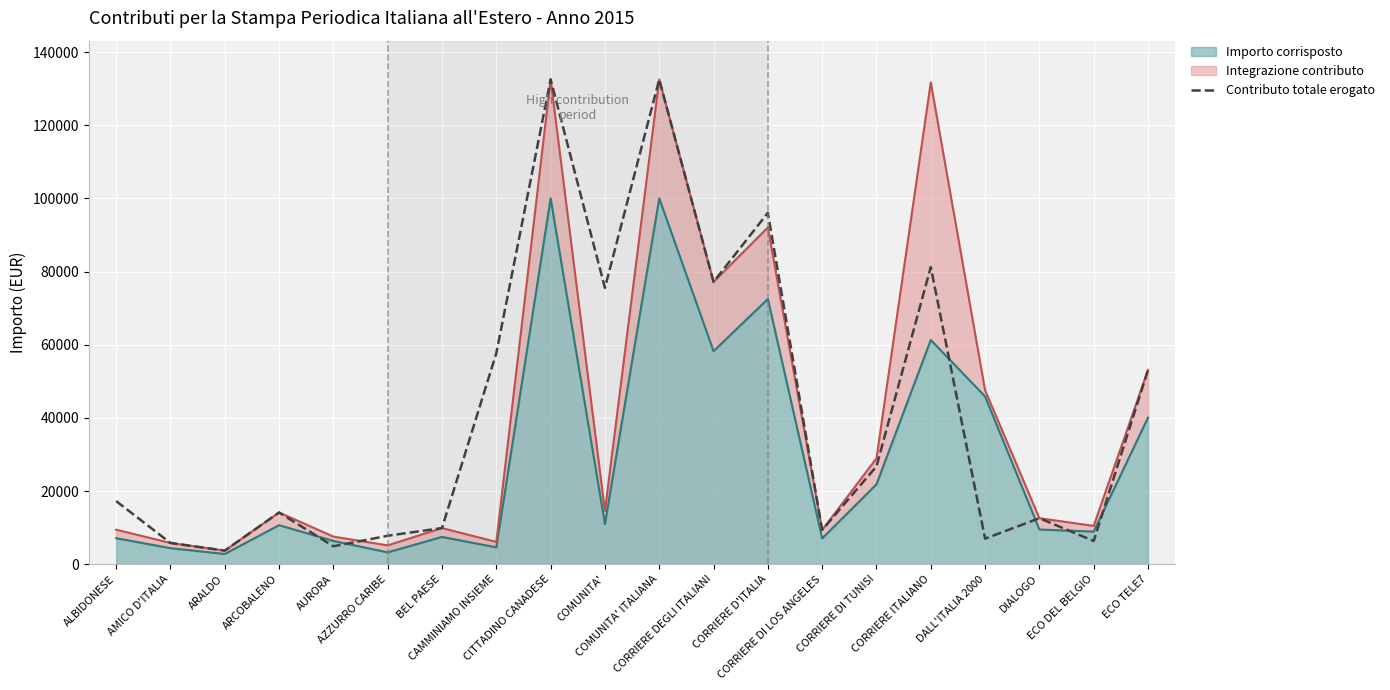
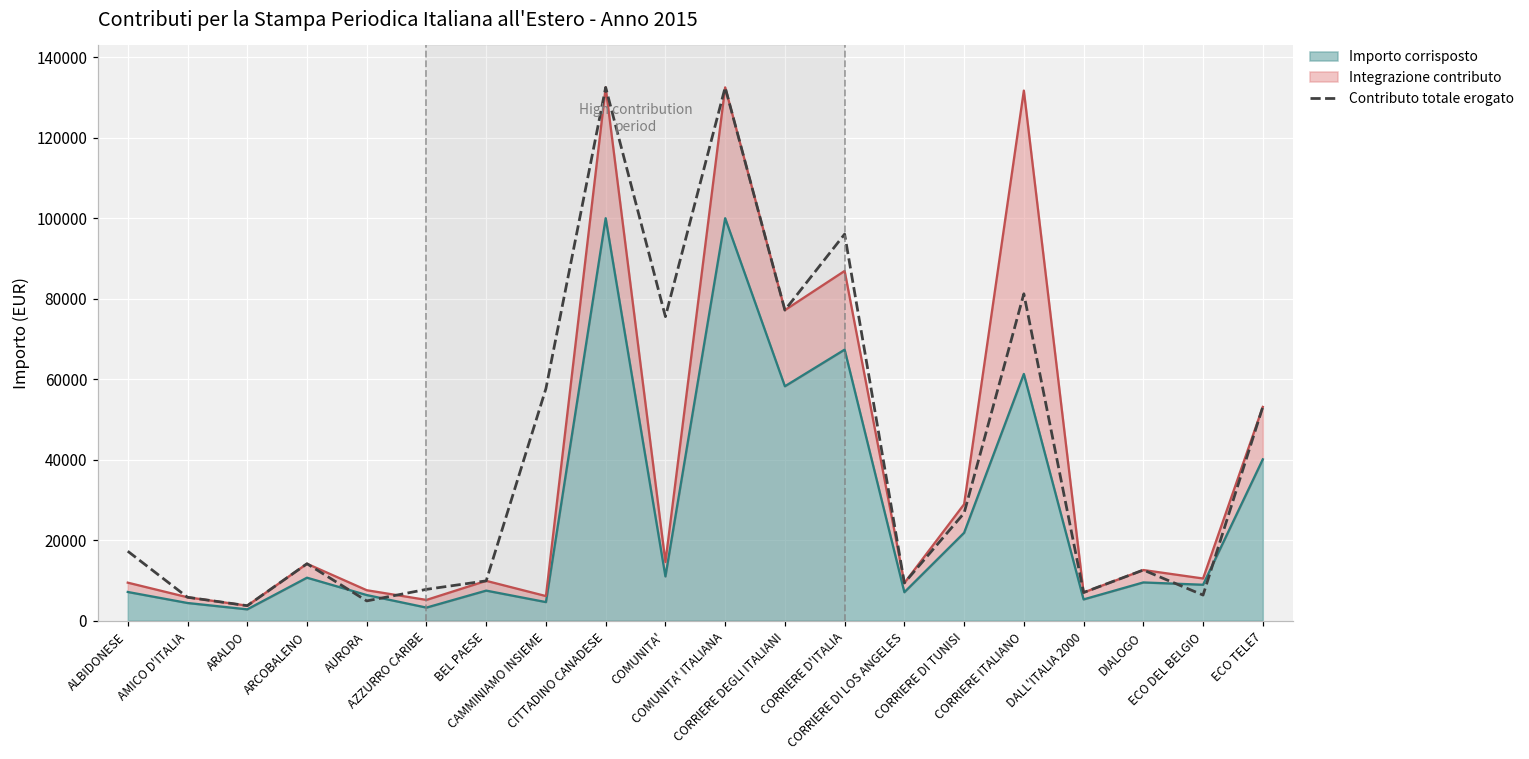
Importo corrisposto, CORRIERE D'ITALIA: 72000 -> 67000
Importo corrisposto, DALL'ITALIA 2000: 46000 -> 5000
